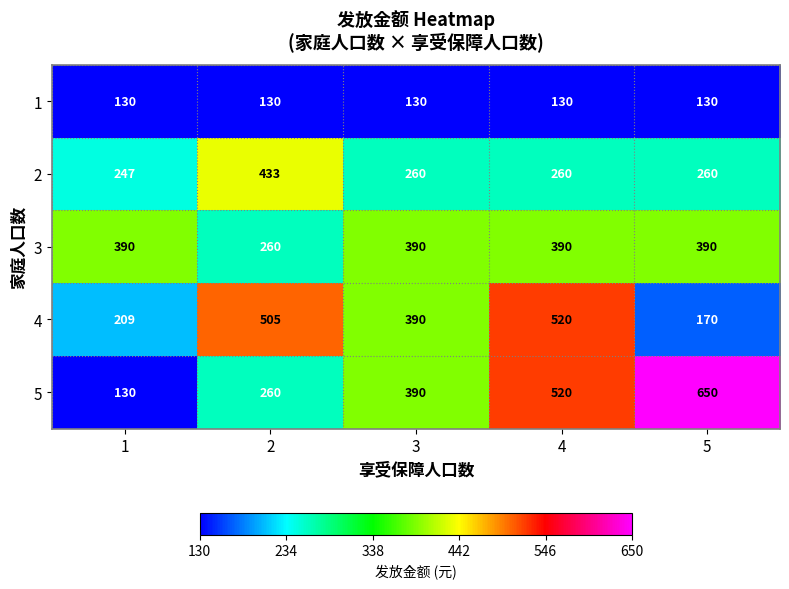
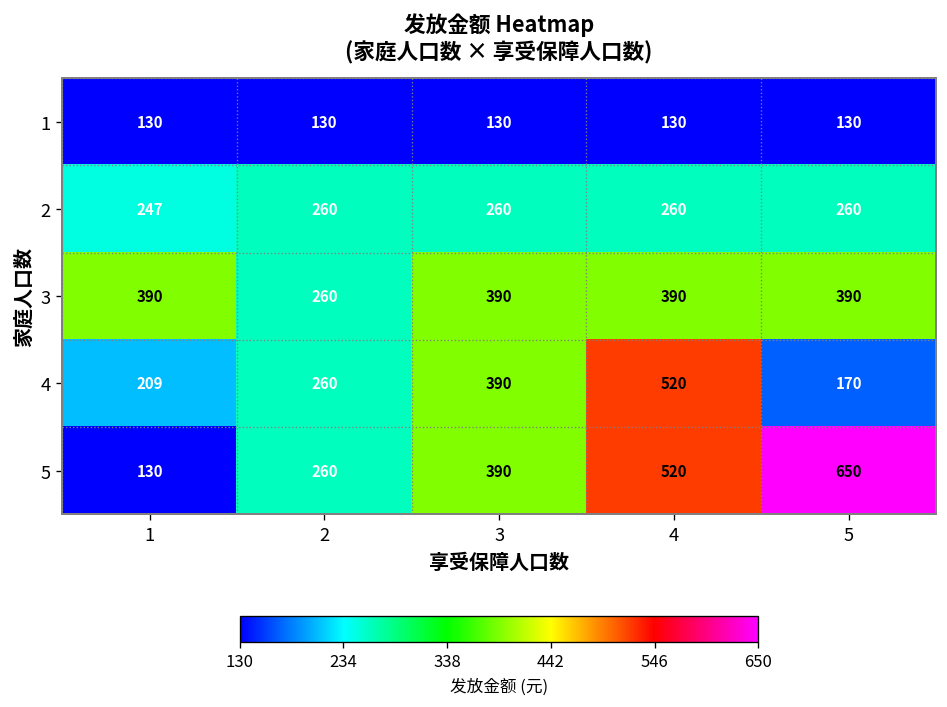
2, 2: 433 -> 260
4, 2: 505 -> 260
